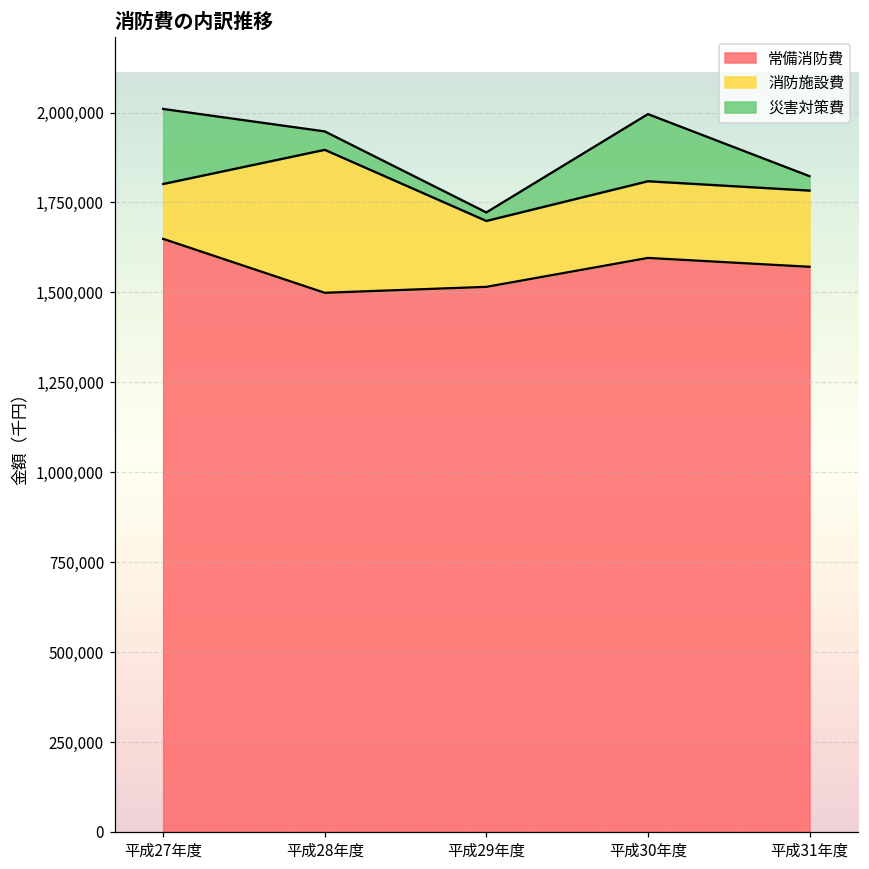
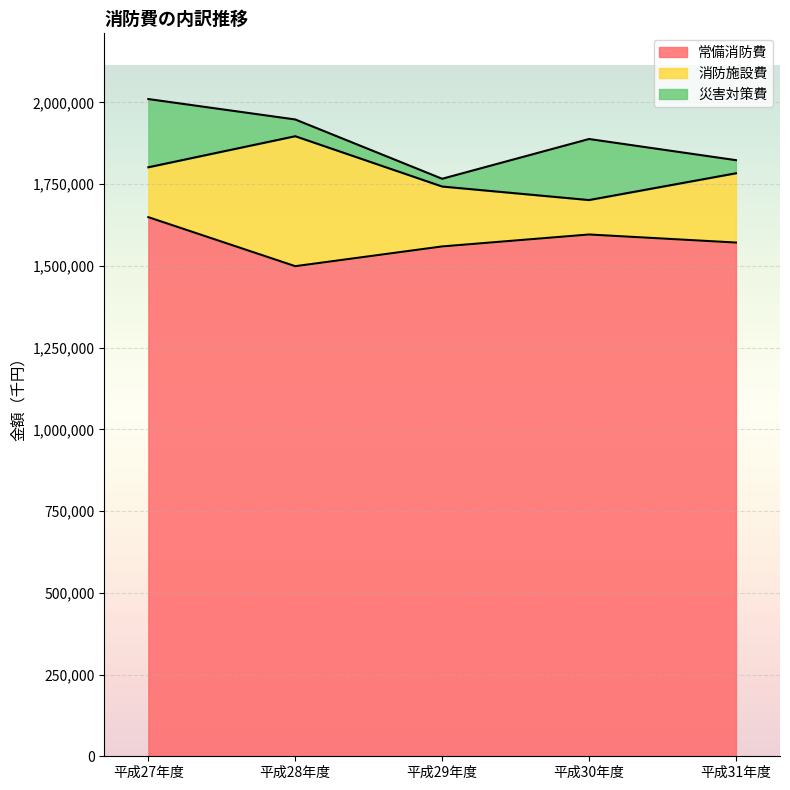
常備消防費, 平成29年度: 1,520,000 -> 1,560,000
消防施設費, 平成30年度: 210,000 -> 110,000
